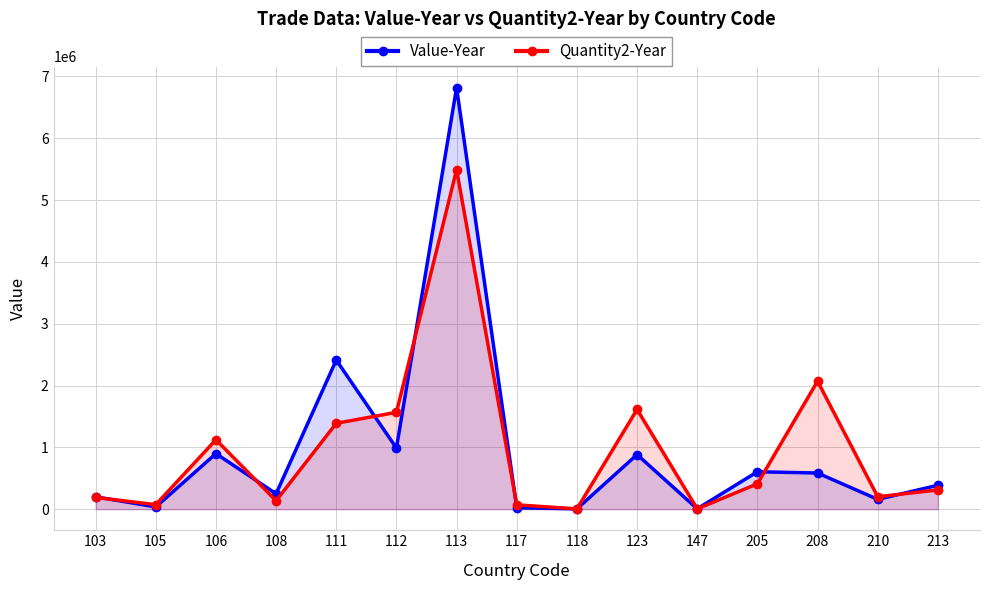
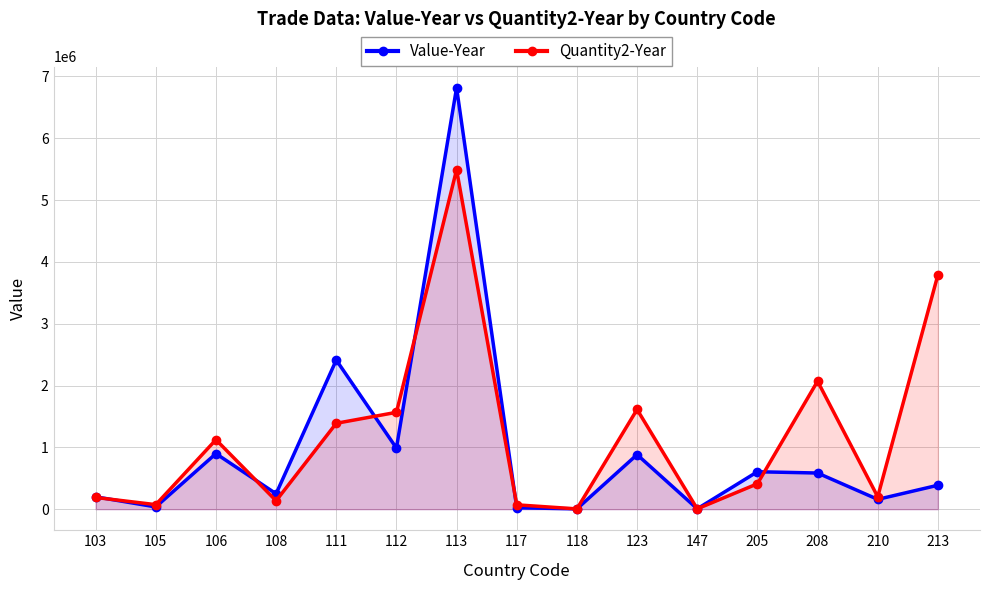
Quantity2-Year, 213: 300000 -> 3800000
